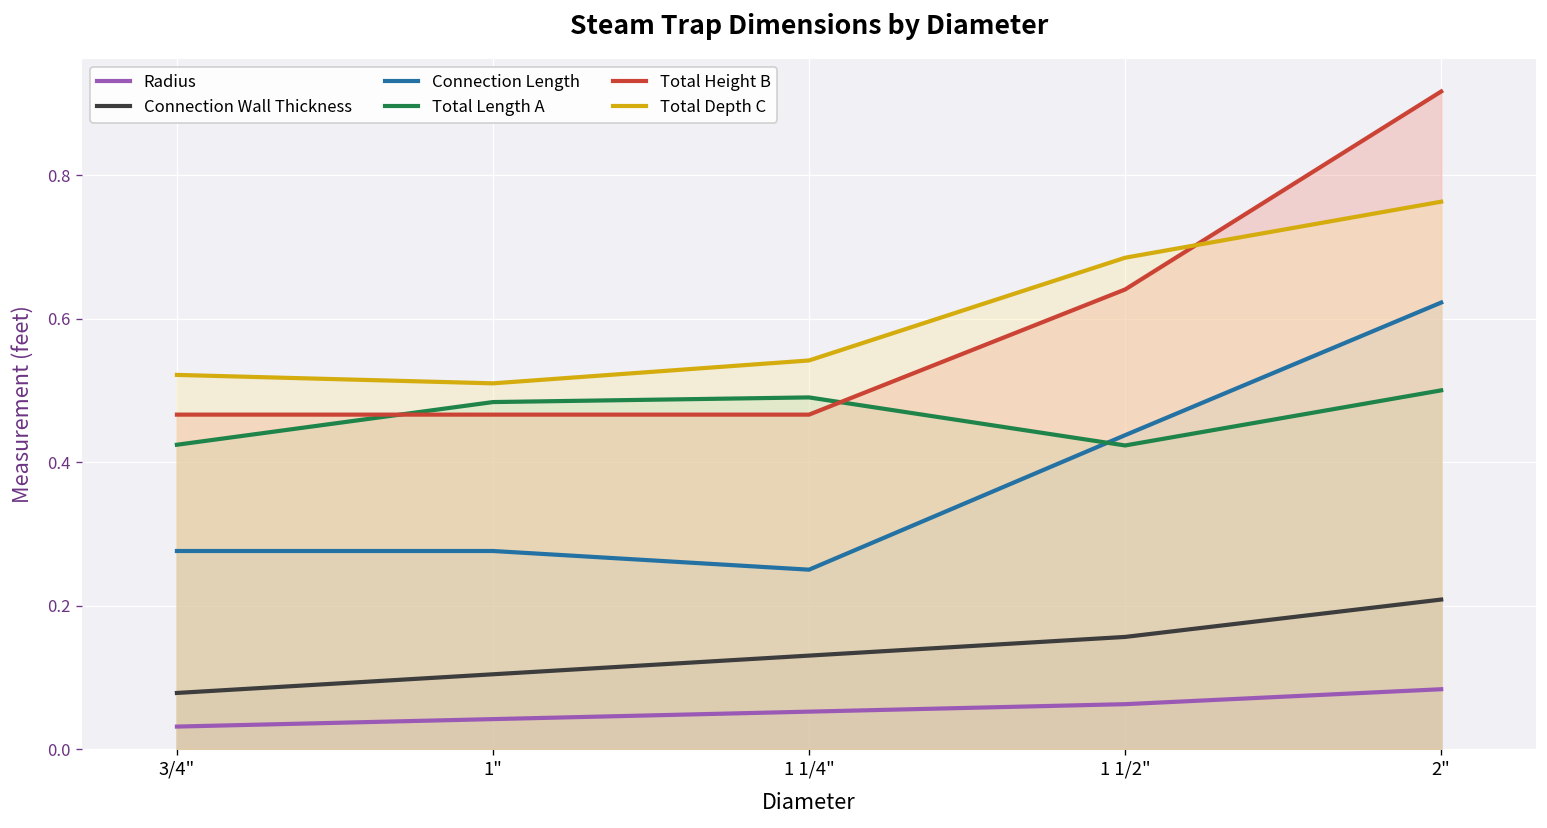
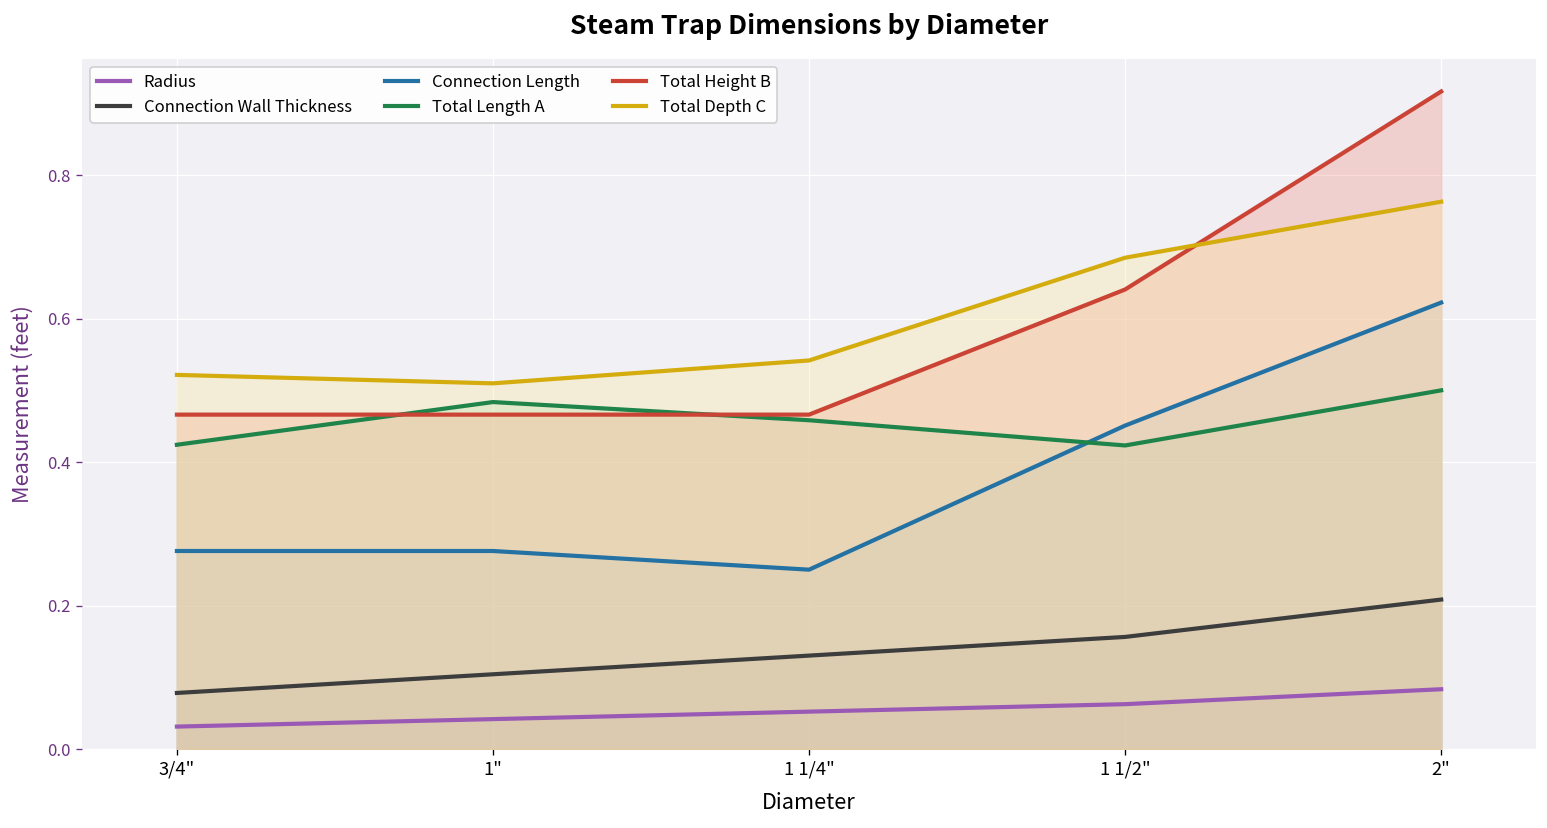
Total Length A, 1 1/4": 0.49 -> 0.46
Connection Length, 1 1/2": 0.44 -> 0.45
